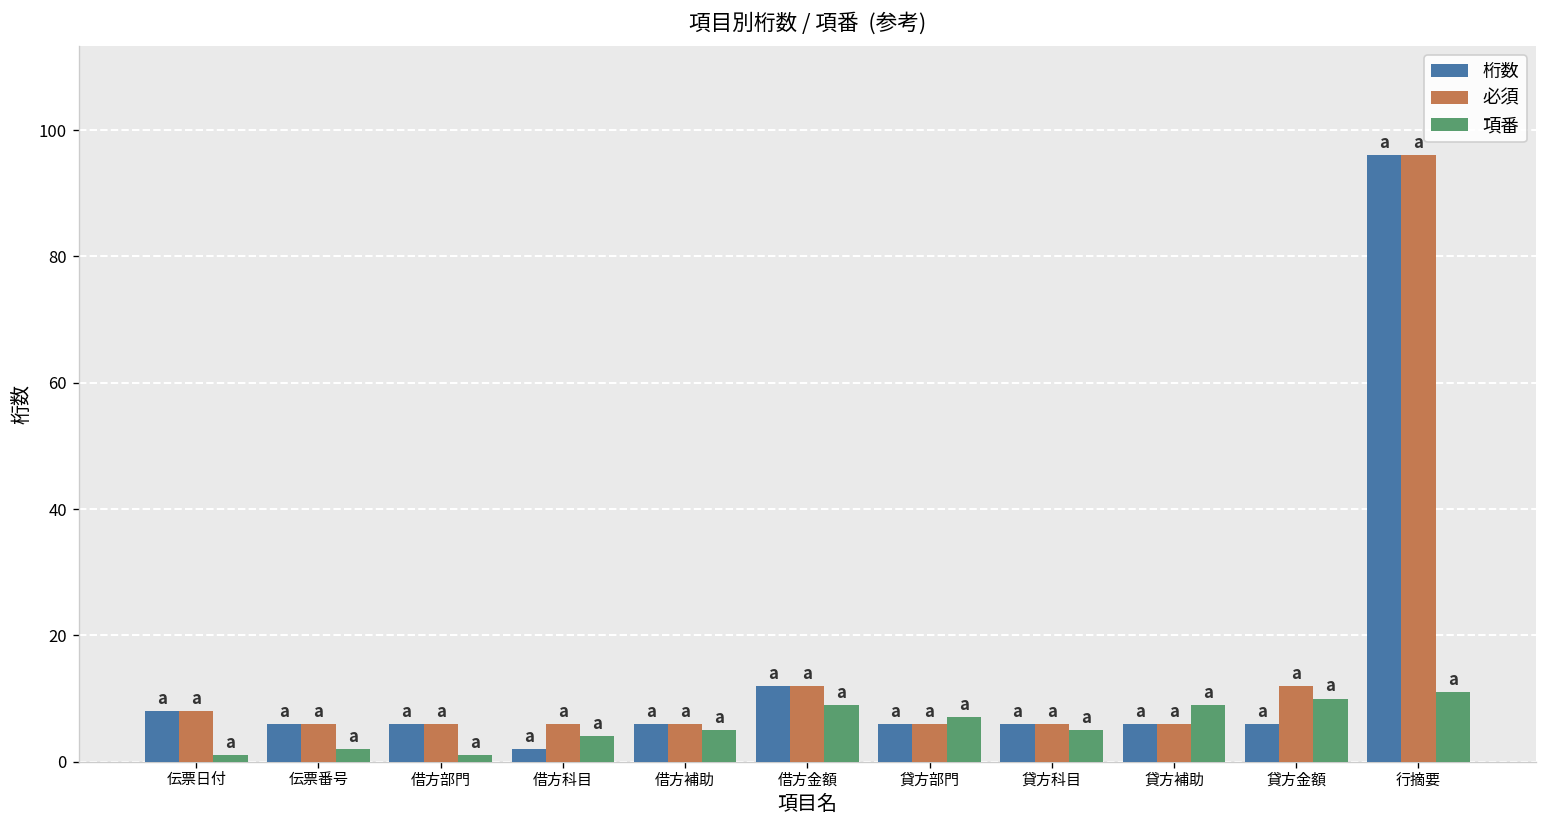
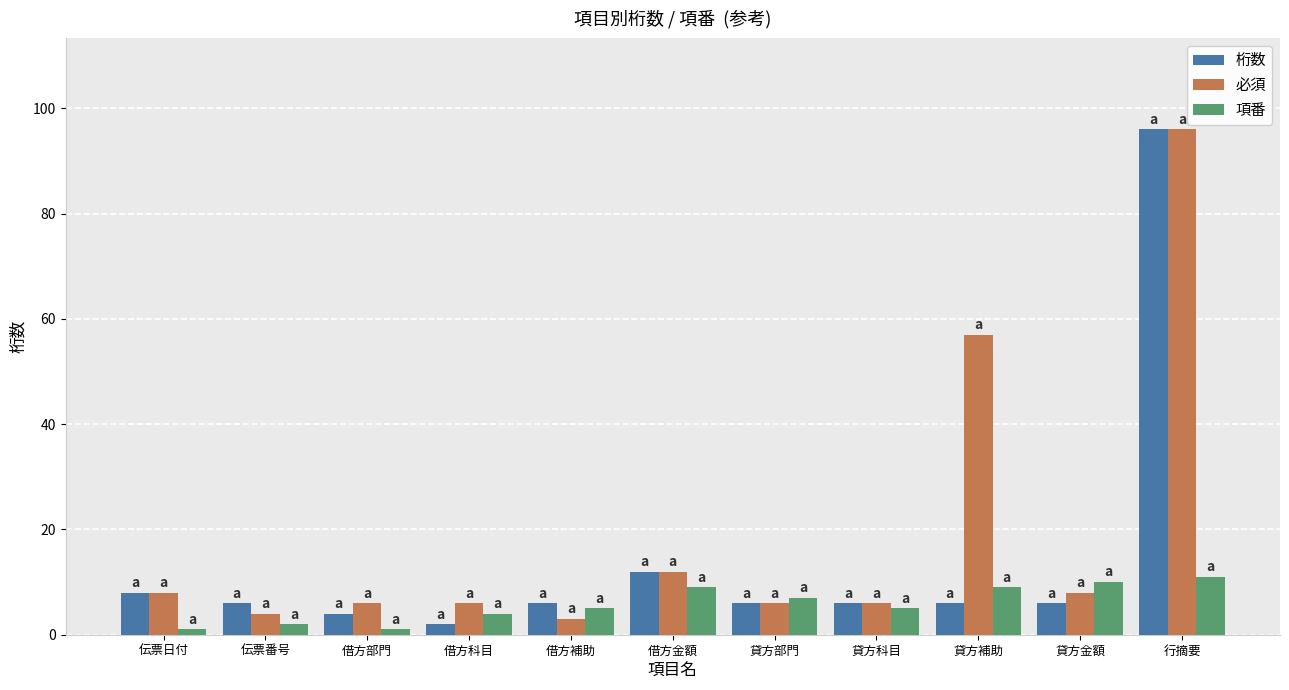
必須, 伝票番号: 6 -> 4
桁数, 借方部門: 6 -> 4
必須, 借方補助: 6 -> 3
必須, 貸方補助: 6 -> 57
必須, 貸方金額: 12 -> 8
